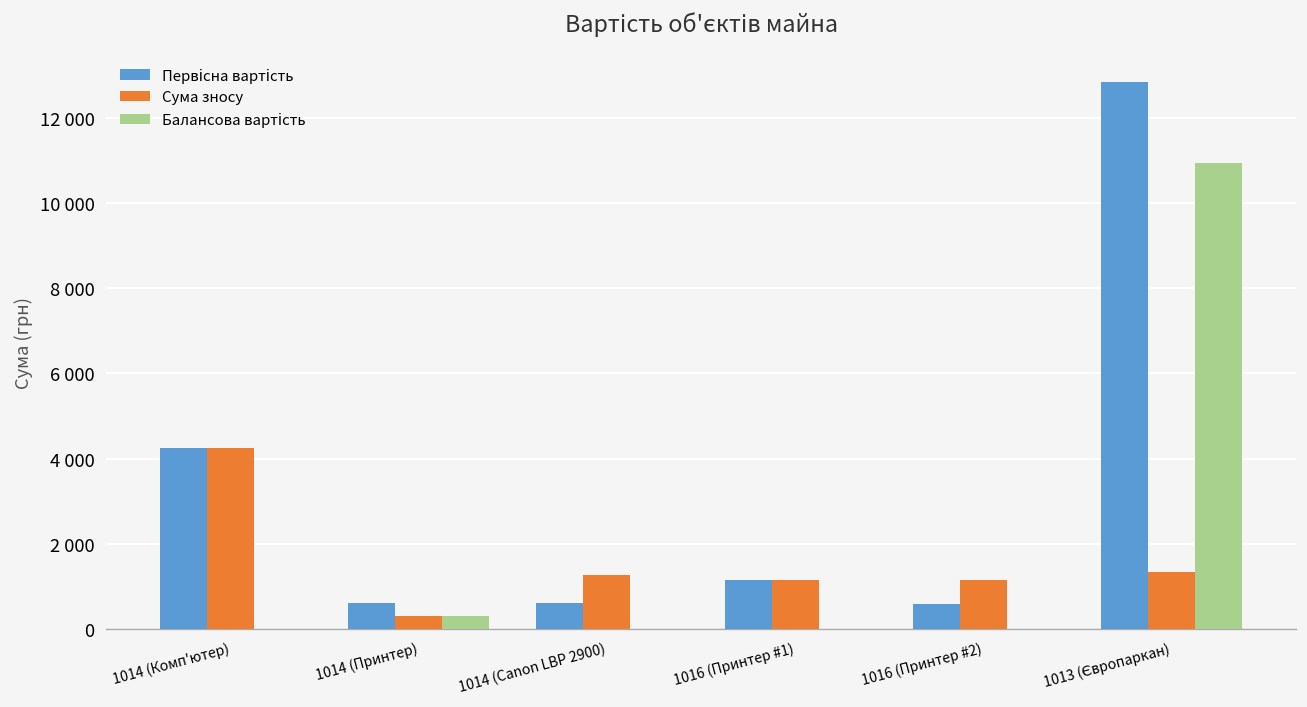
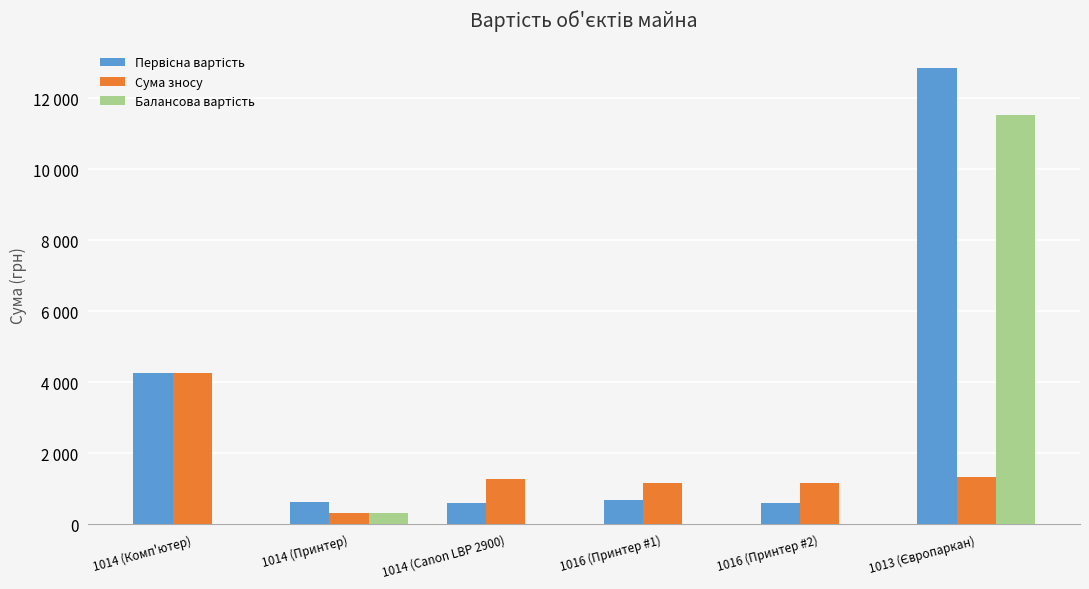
Первісна вартість, 1016 (Принтер #1): 1200 -> 700
Балансова вартість, 1013 (Європаркан): 10900 -> 11500
